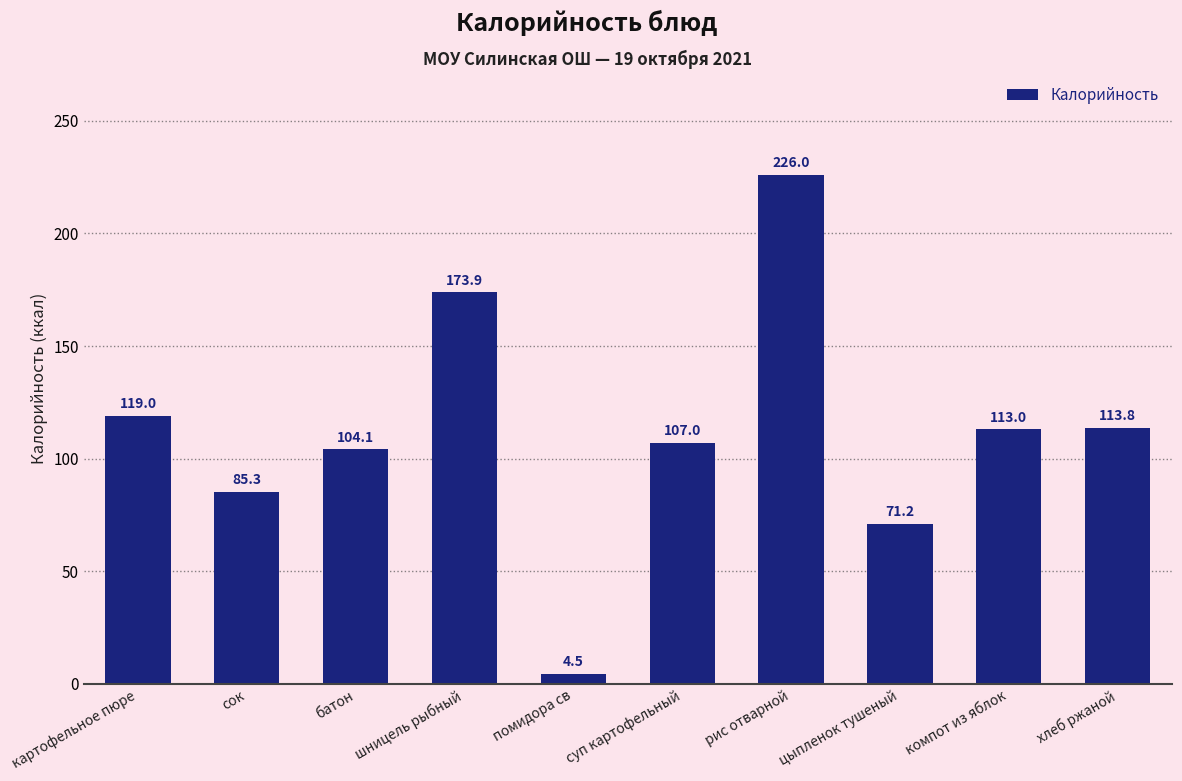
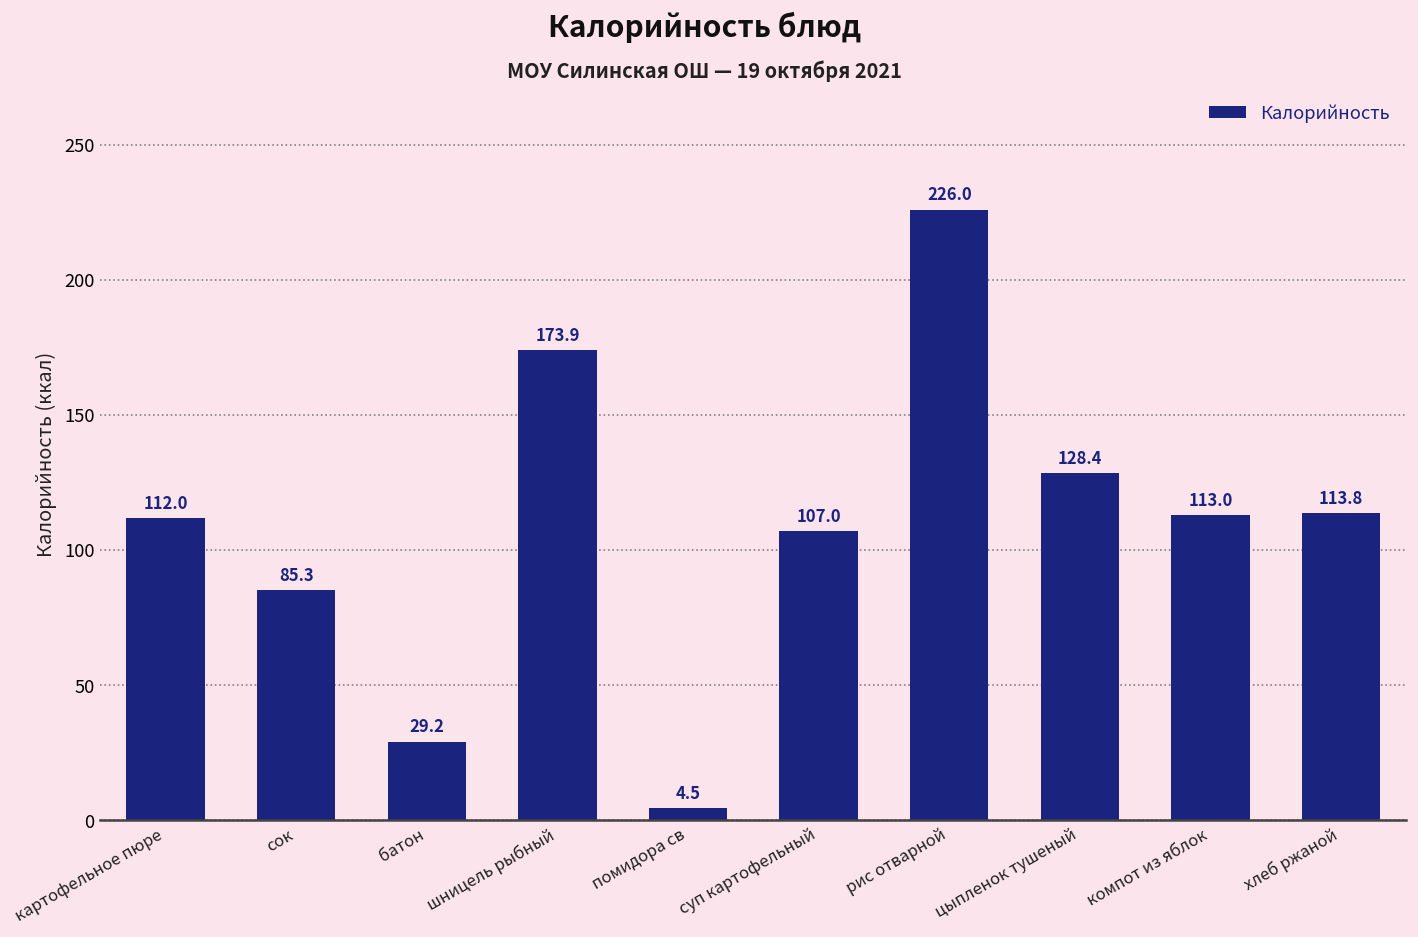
картофельное пюре: 119.0 -> 112.0
батон: 104.1 -> 29.2
цыпленок тушеный: 71.2 -> 128.4
